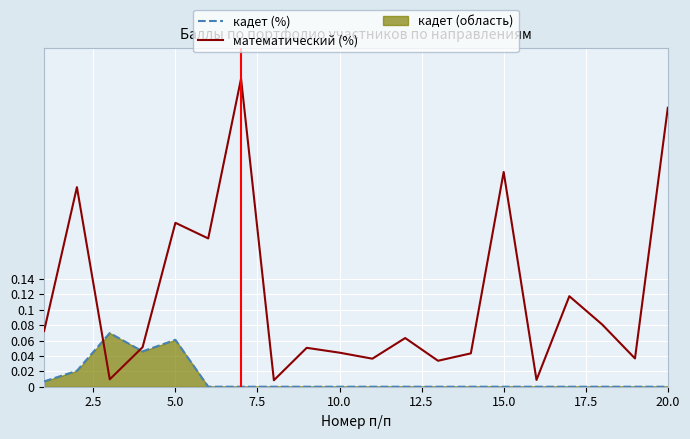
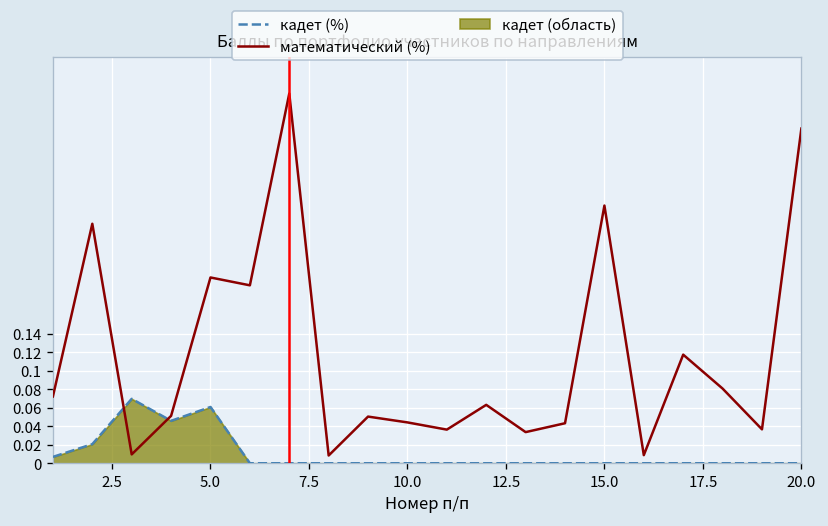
математический (%), 5.0: 0.21 -> 0.20
